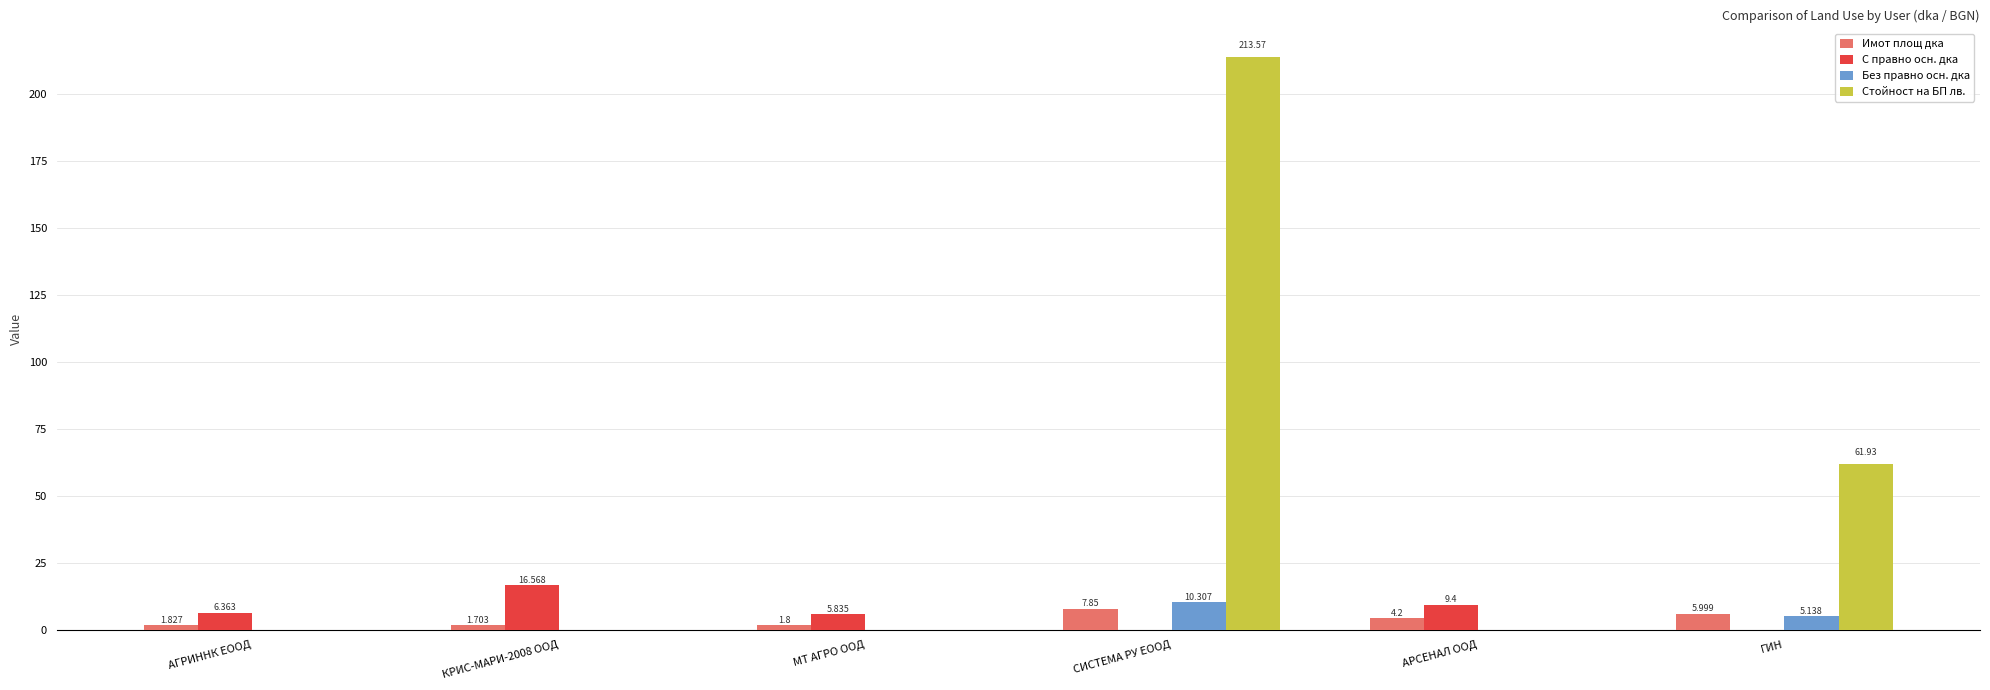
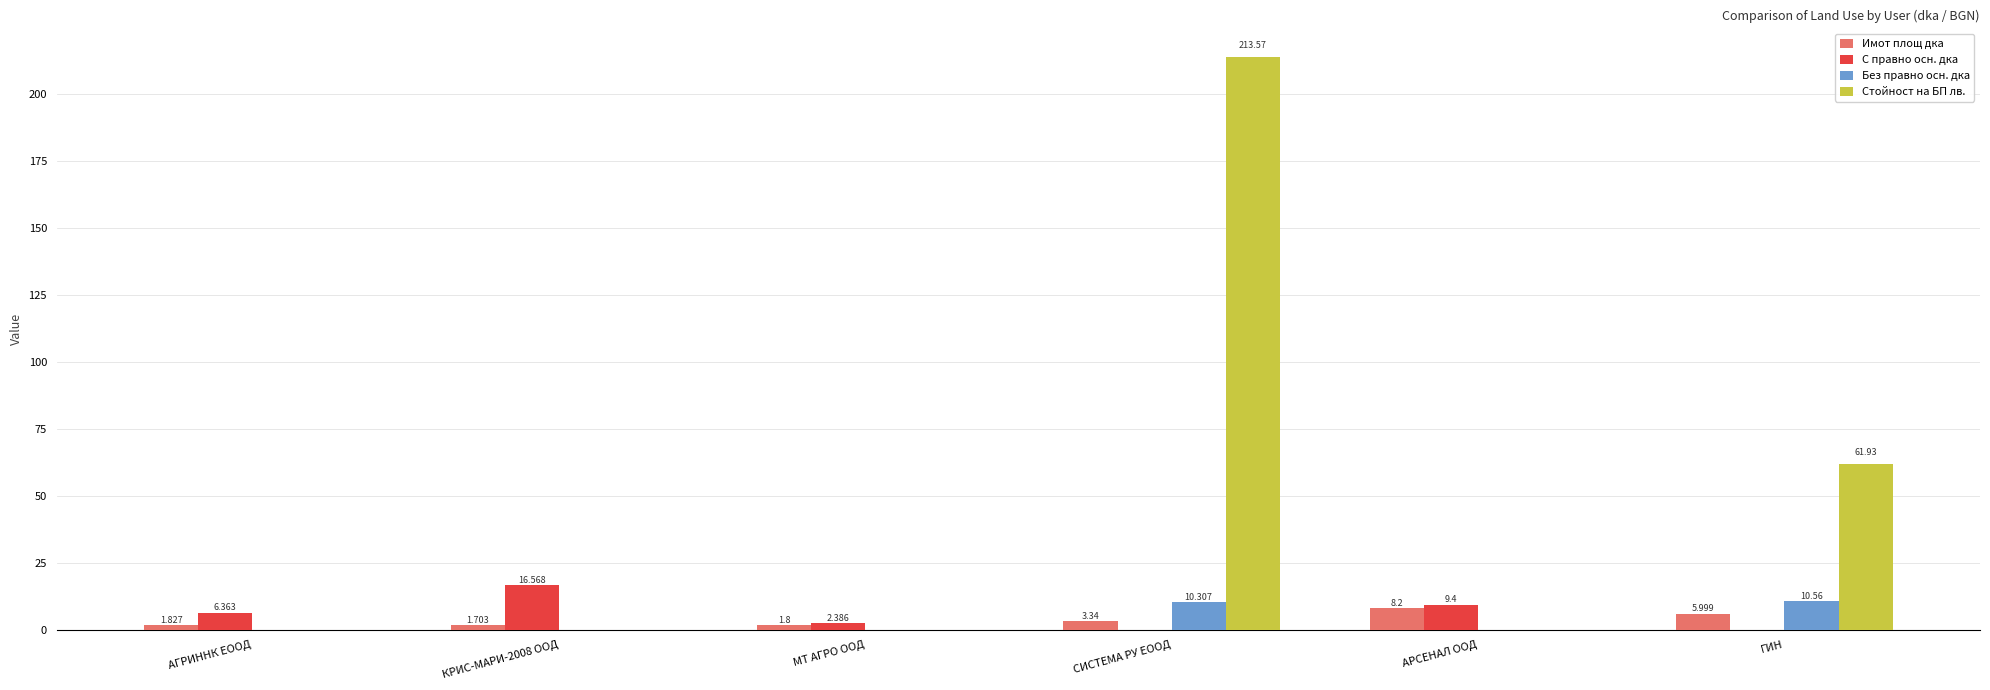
С правно осн. дка, МТ АГРО ООД: 5.835 -> 2.386
Имот площ дка, СИСТЕМА РУ ЕООД: 7.85 -> 3.34
Имот площ дка, АРСЕНАЛ ООД: 4.2 -> 8.2
Без правно осн. дка, ГИН: 5.138 -> 10.56
